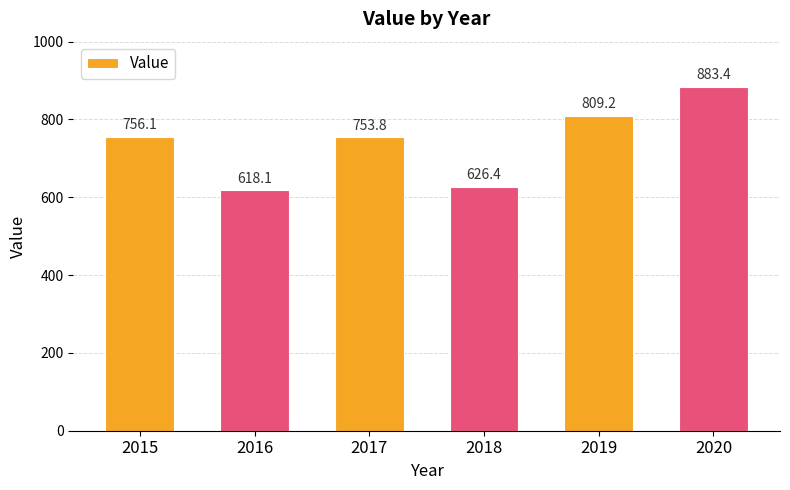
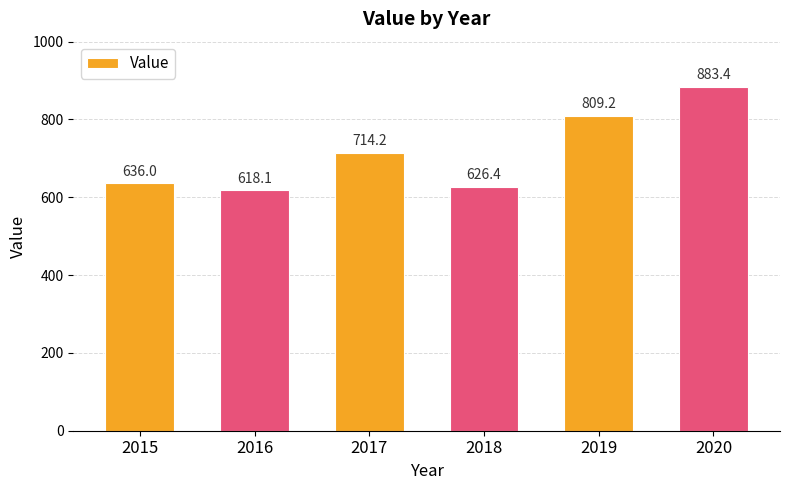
2015: 756.1 -> 636.0
2017: 753.8 -> 714.2
